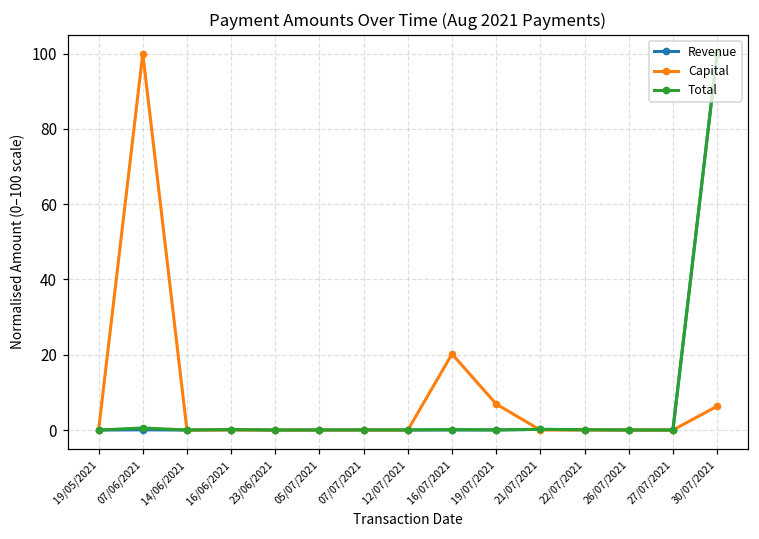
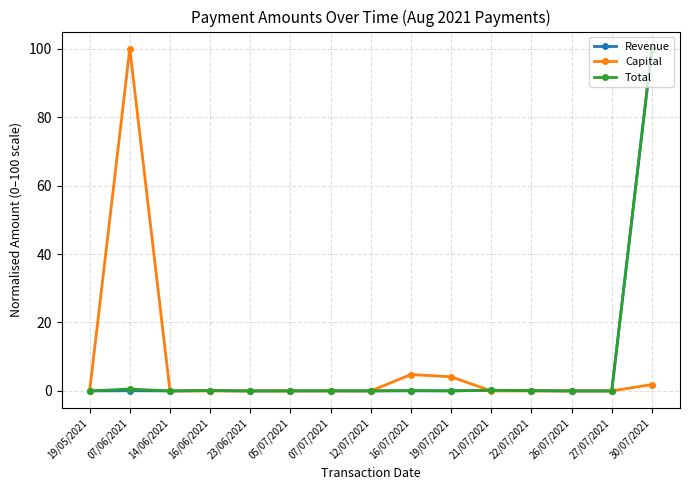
Capital, 16/07/2021: 20 -> 5
Capital, 19/07/2021: 7 -> 4
Capital, 30/07/2021: 6 -> 2
